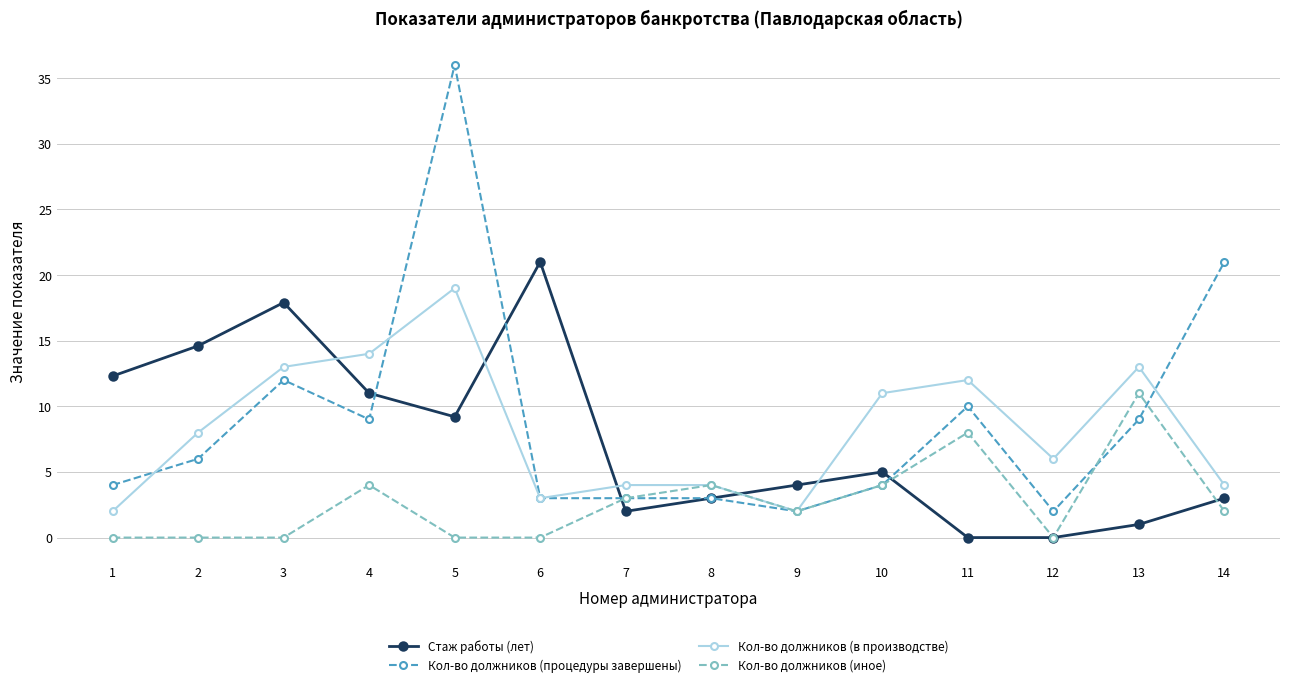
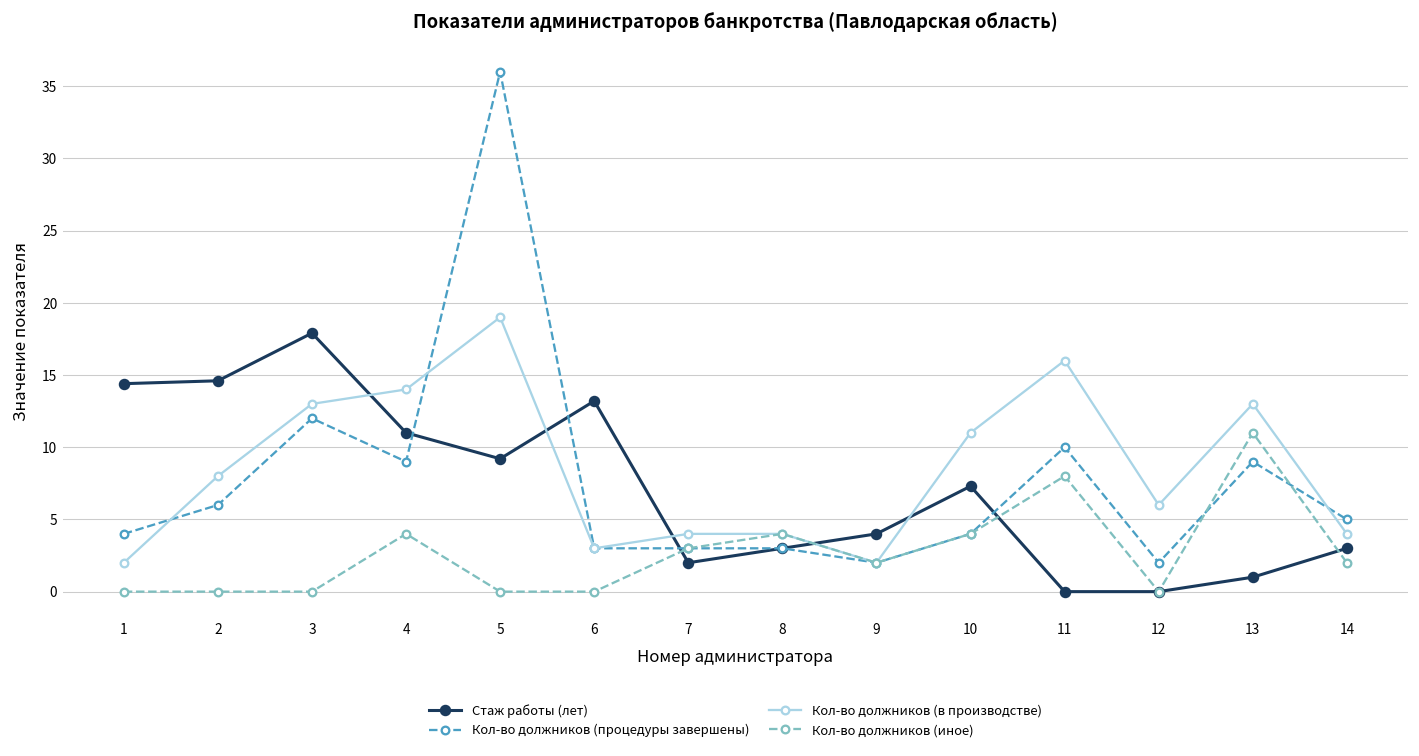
Стаж работы (лет), 1: 12.3 -> 14.4
Стаж работы (лет), 6: 21.0 -> 13.2
Стаж работы (лет), 10: 5.0 -> 7.3
Кол-во должников (в производстве), 11: 12 -> 16
Кол-во должников (процедуры завершены), 14: 21 -> 5
